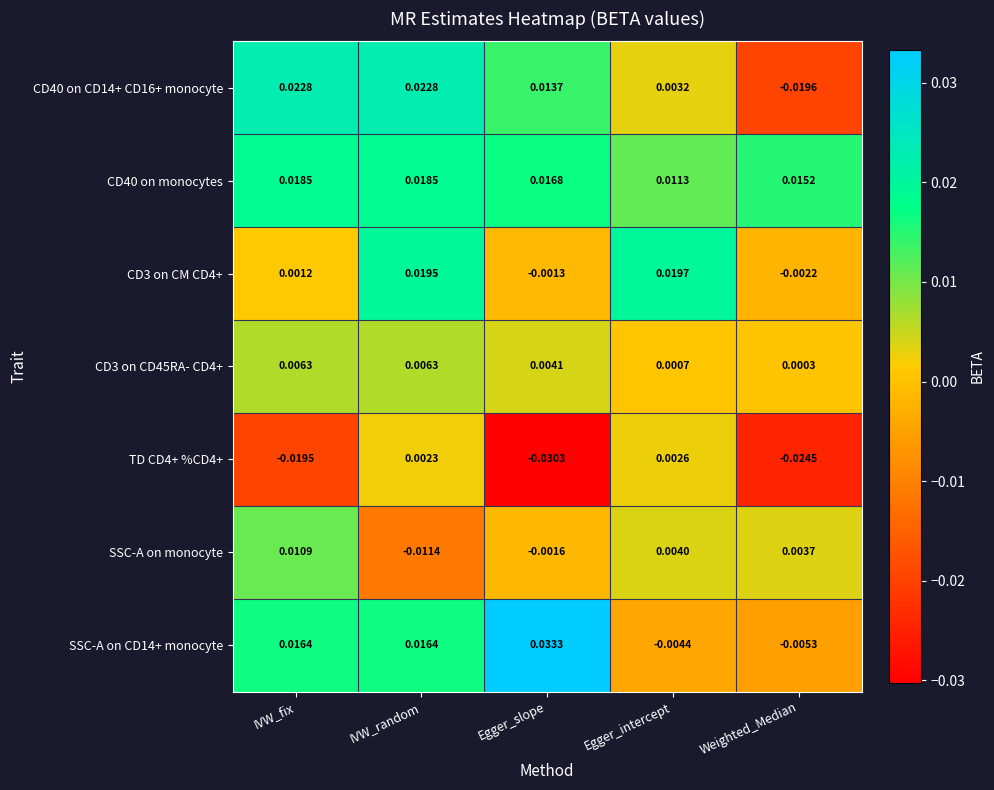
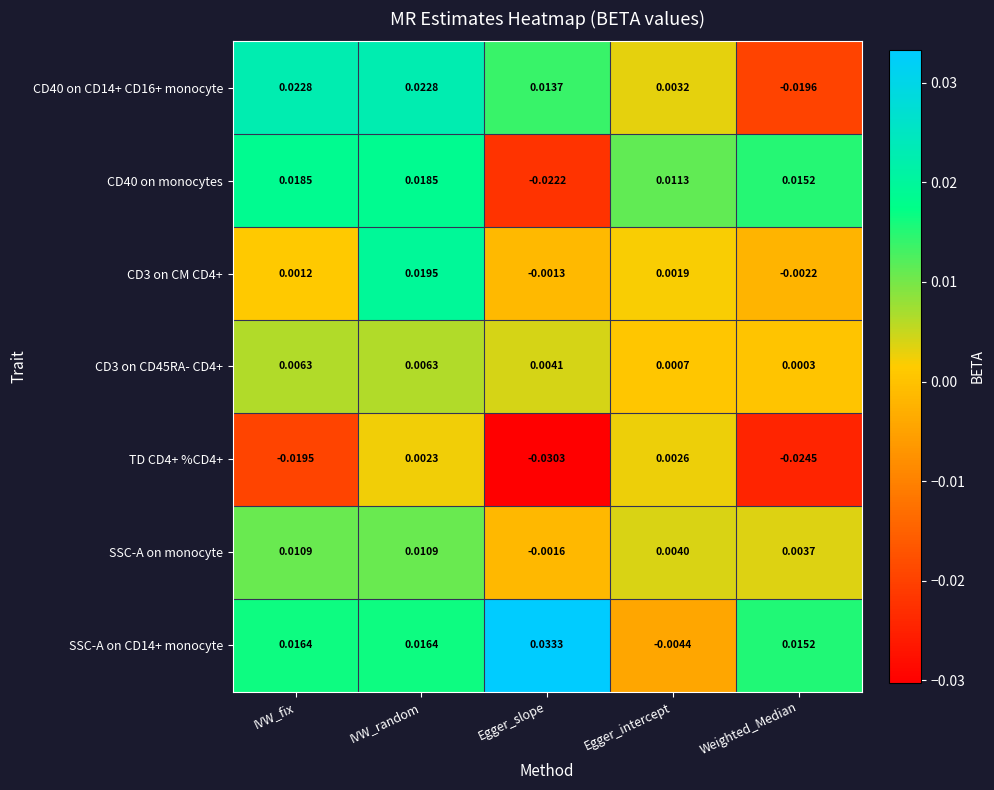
CD40 on monocytes, Egger_slope: 0.0168 -> -0.0222
CD3 on CM CD4+, Egger_intercept: 0.0197 -> 0.0019
SSC-A on monocyte, IVW_random: -0.0114 -> 0.0109
SSC-A on CD14+ monocyte, Weighted_Median: -0.0053 -> 0.0152
